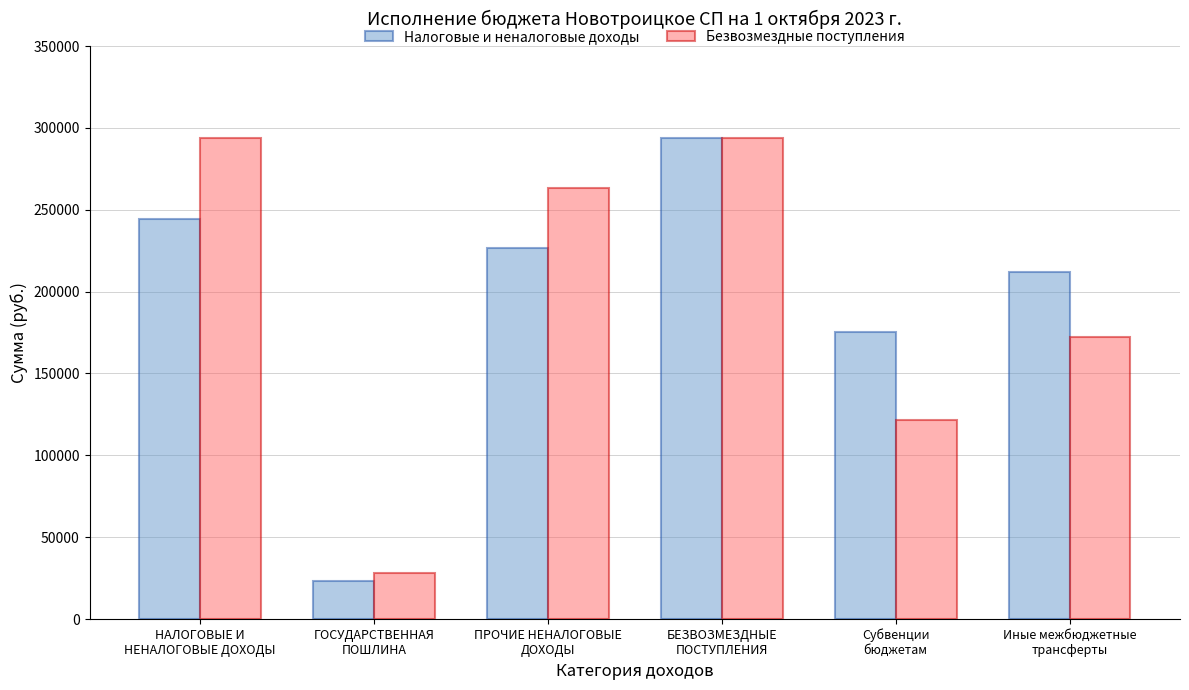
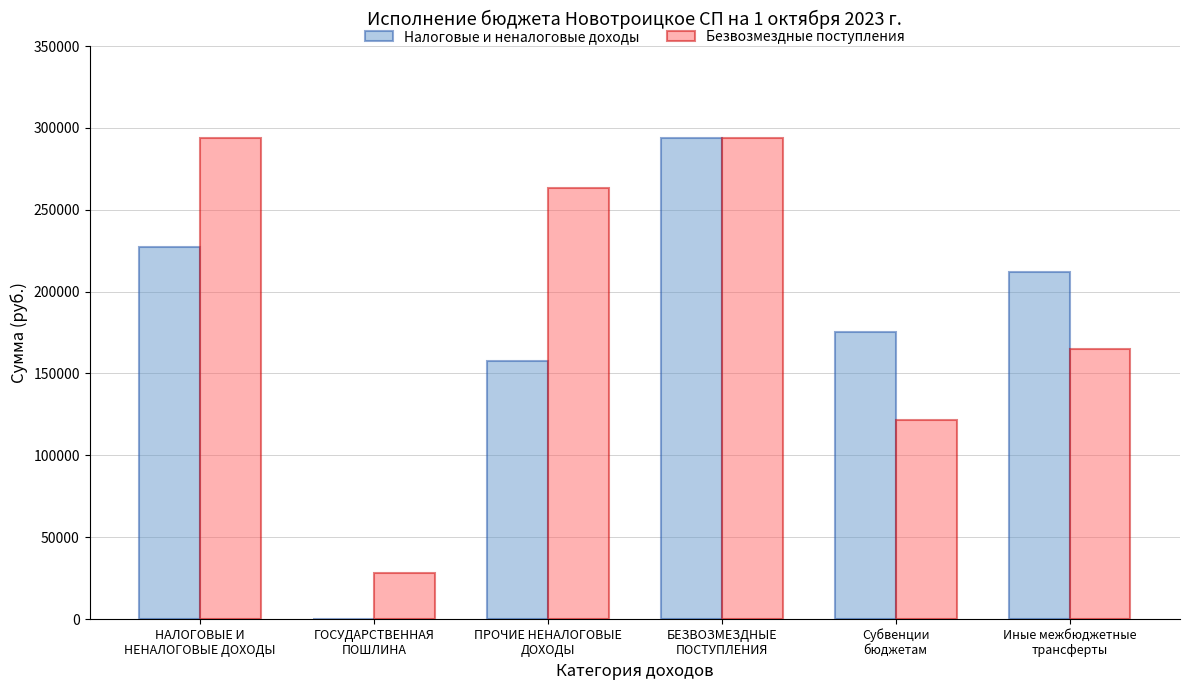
Налоговые и неналоговые доходы, НАЛОГОВЫЕ И НЕНАЛОГОВЫЕ ДОХОДЫ: 245000 -> 227000
Налоговые и неналоговые доходы, ГОСУДАРСТВЕННАЯ ПОШЛИНА: 23000 -> 0
Налоговые и неналоговые доходы, ПРОЧИЕ НЕНАЛОГОВЫЕ ДОХОДЫ: 227000 -> 158000
Безвозмездные поступления, Иные межбюджетные трансферты: 172000 -> 165000
